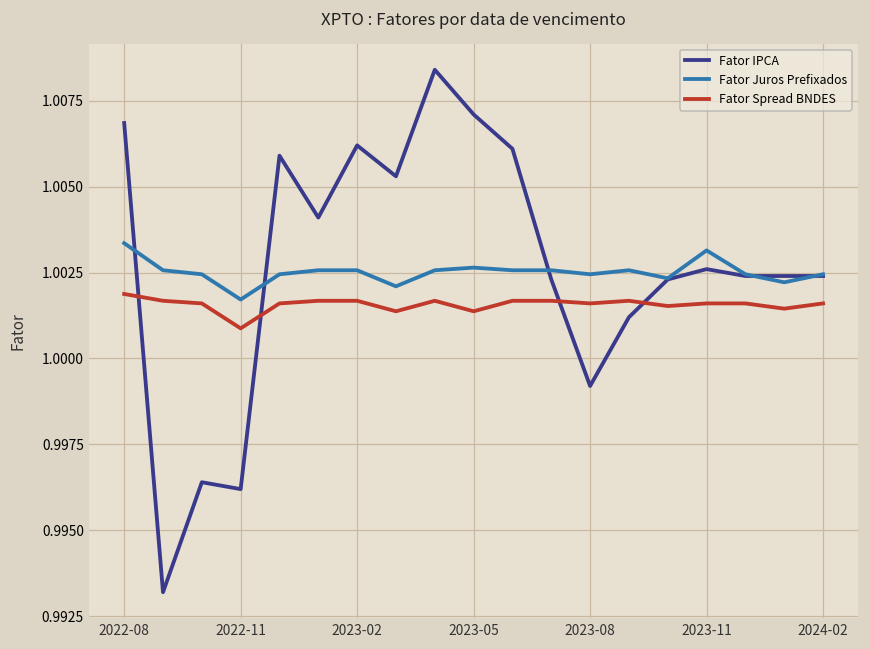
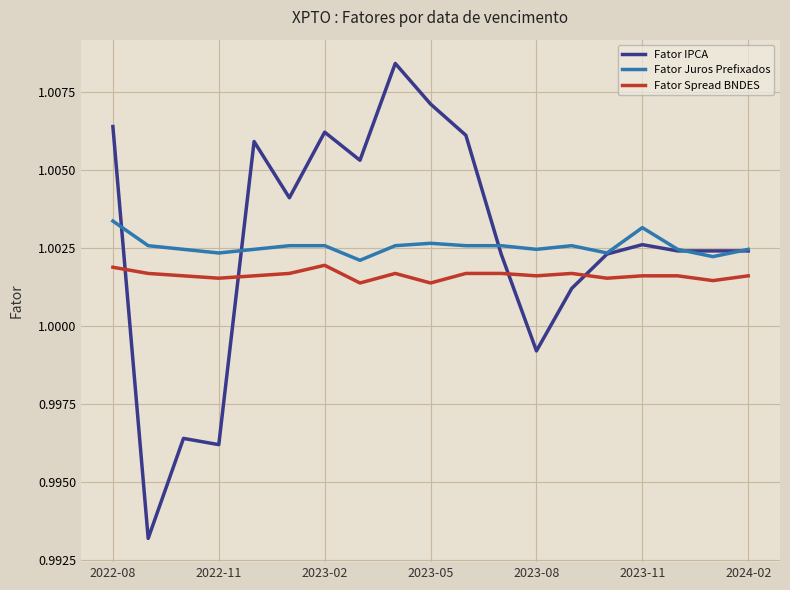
Fator IPCA, 2022-08: 1.0069 -> 1.0064
Fator Juros Prefixados, 2022-11: 1.0017 -> 1.0023
Fator Spread BNDES, 2022-11: 1.0009 -> 1.0015
Fator Spread BNDES, 2023-02: 1.0017 -> 1.0019
